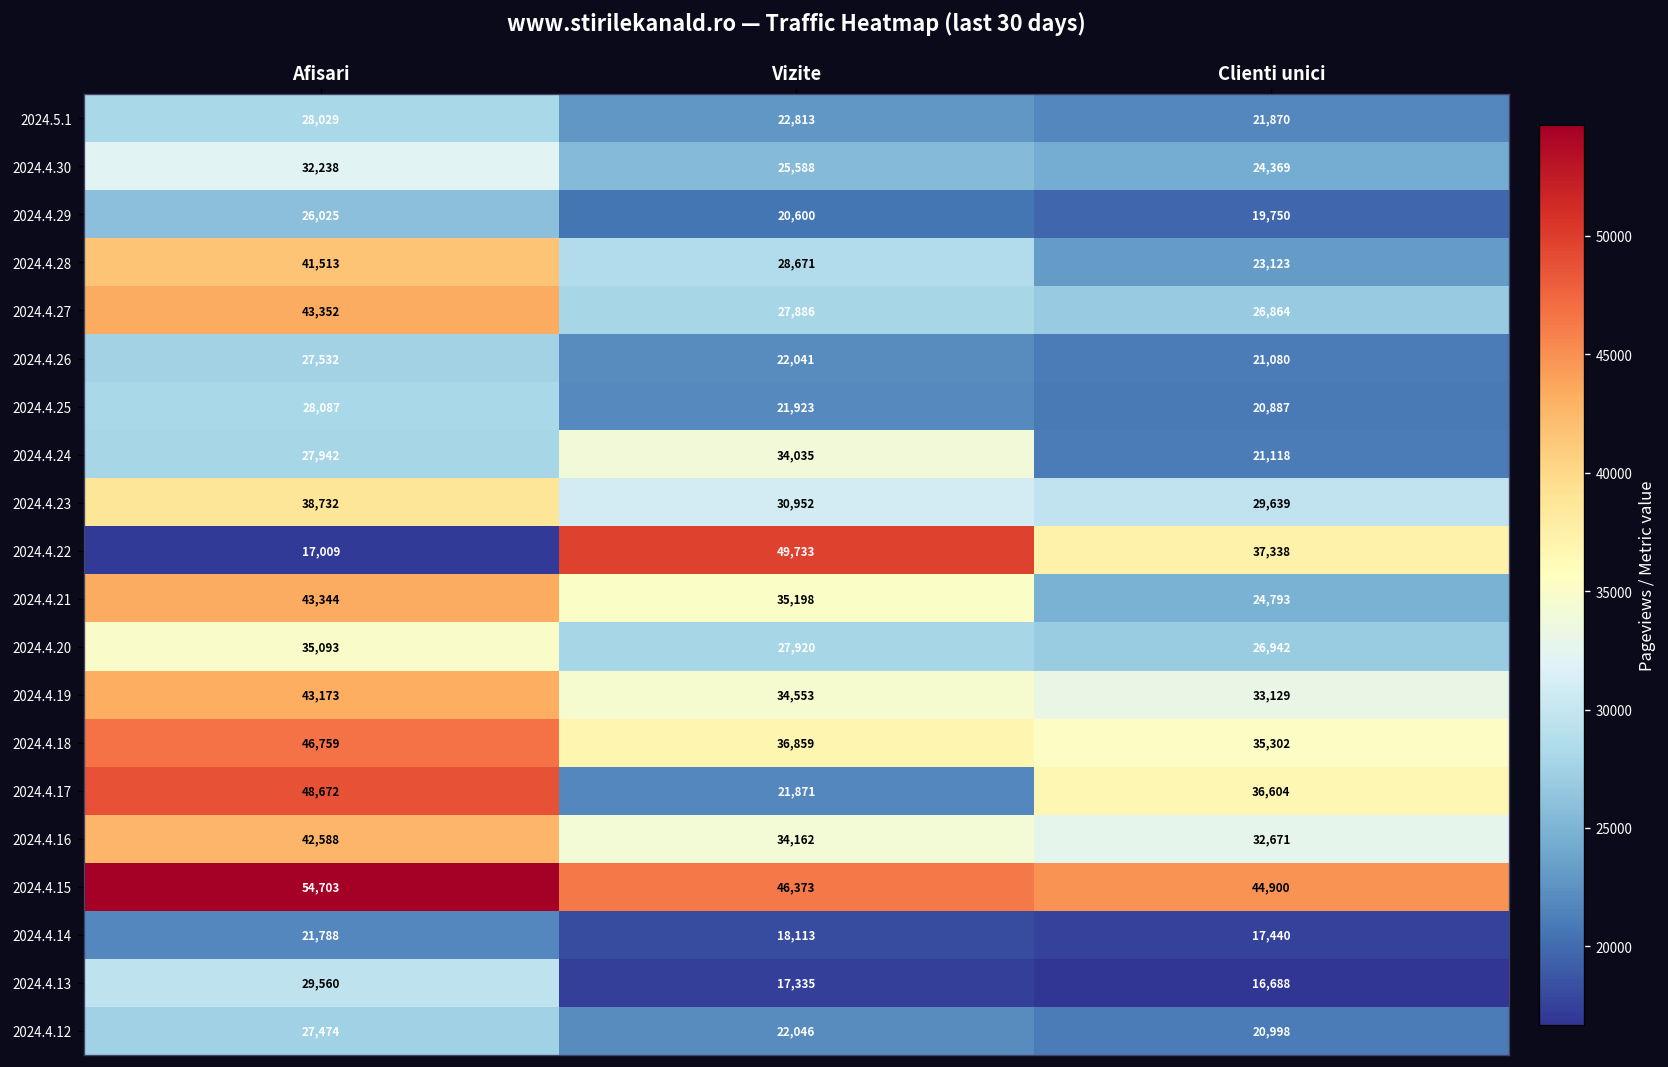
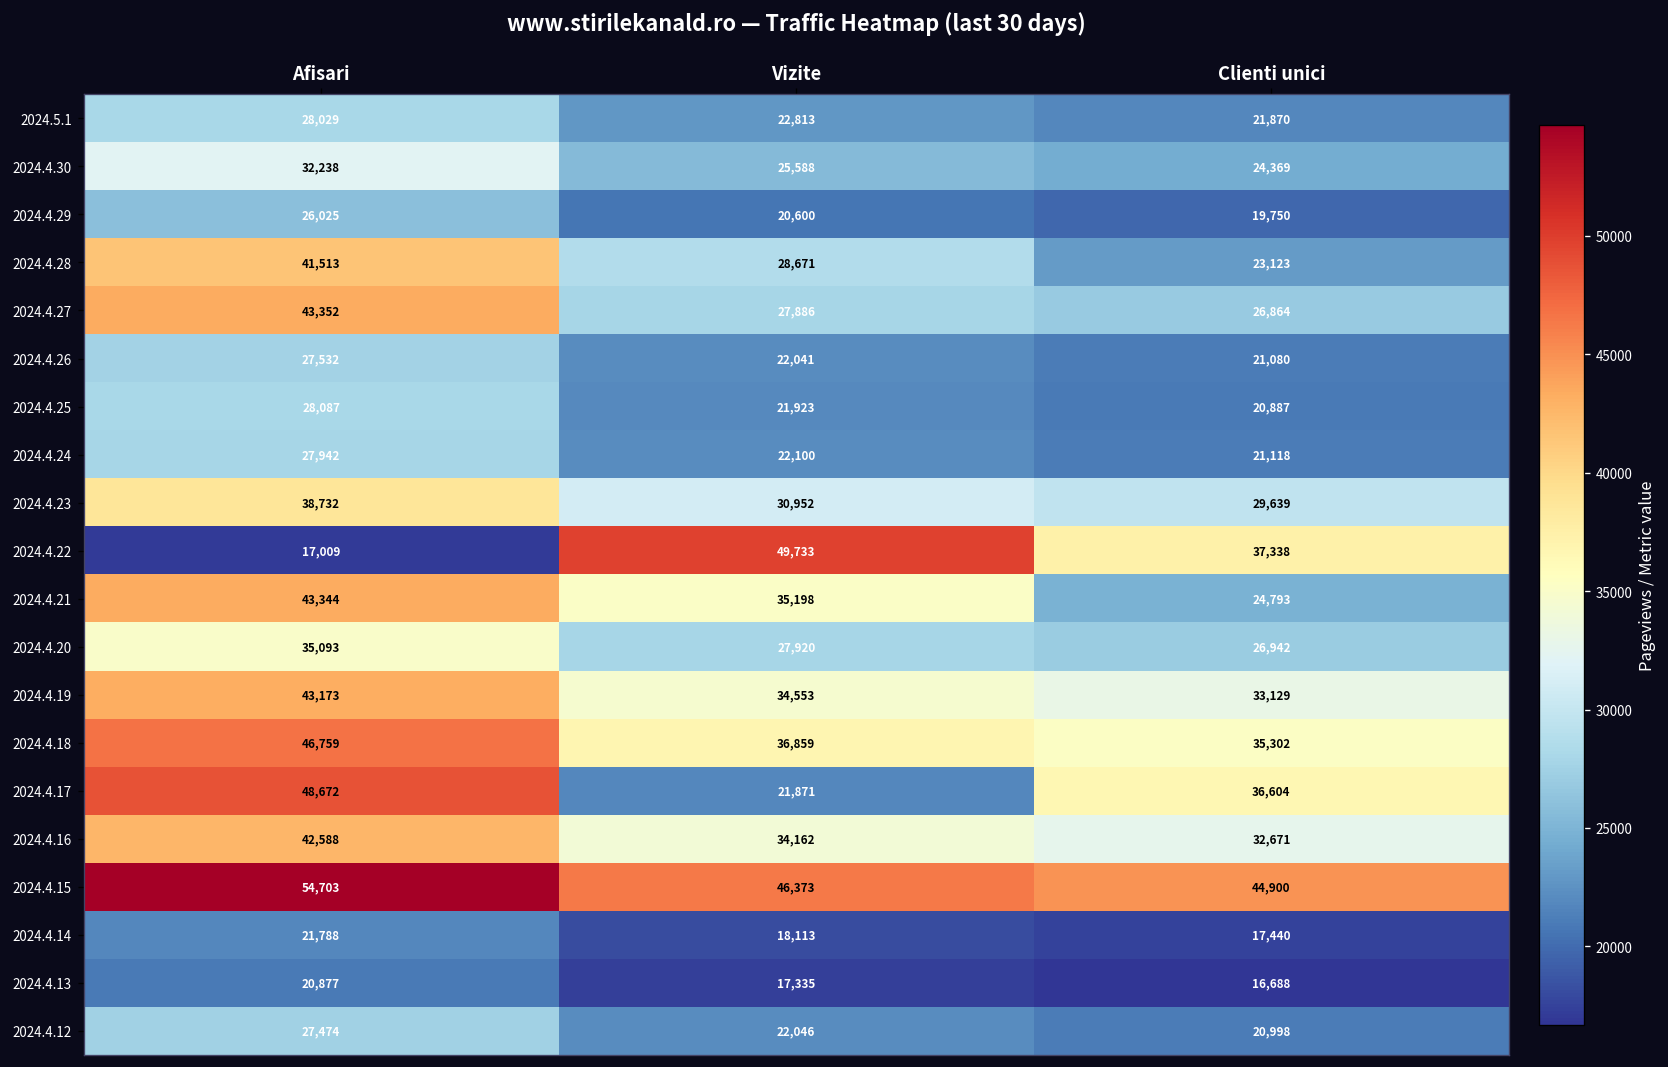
2024.4.24, Vizite: 34,035 -> 22,100
2024.4.13, Afisari: 29,560 -> 20,877
